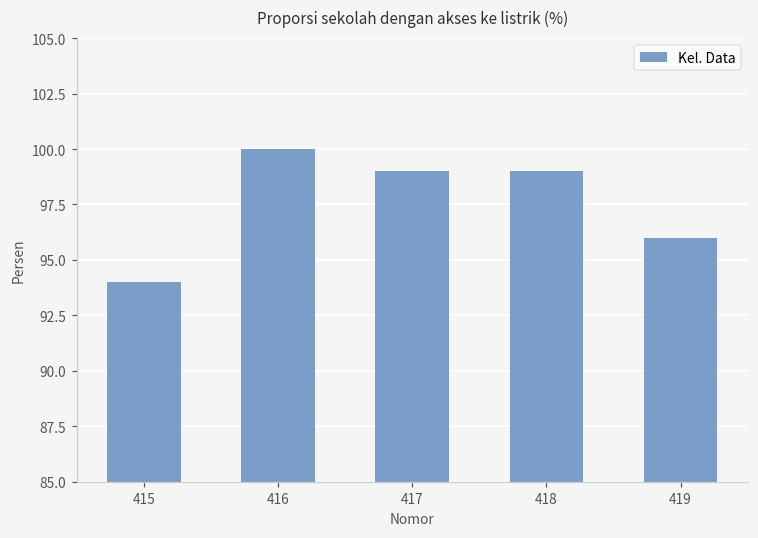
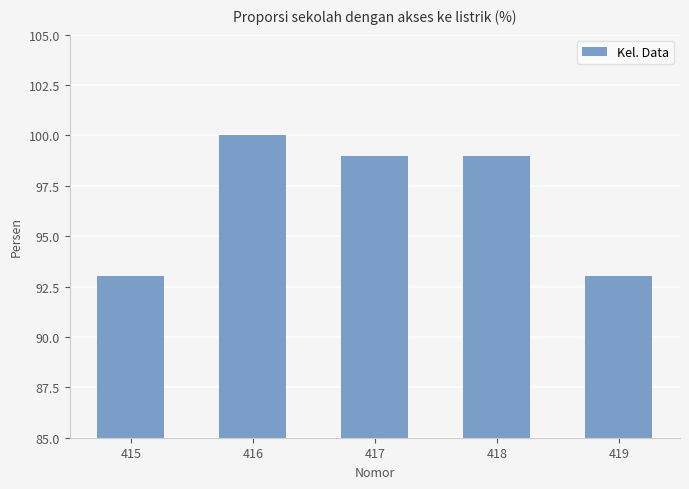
415: 94 -> 93
419: 96 -> 93
